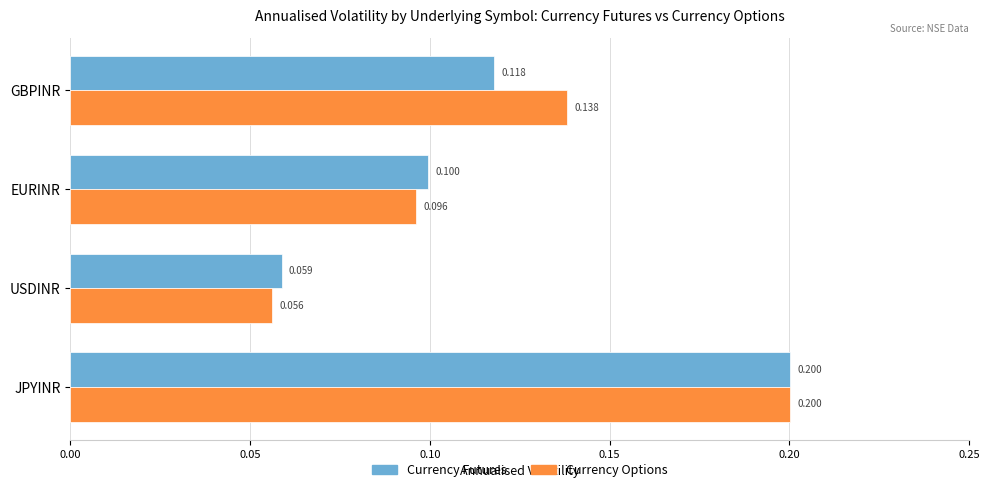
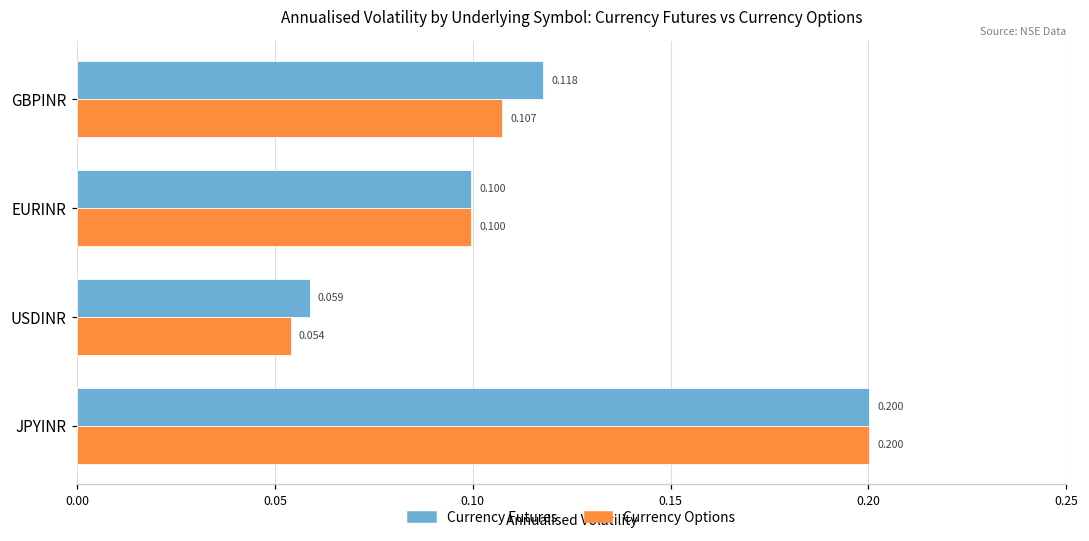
Currency Options, GBPINR: 0.138 -> 0.107
Currency Options, EURINR: 0.096 -> 0.100
Currency Options, USDINR: 0.056 -> 0.054
